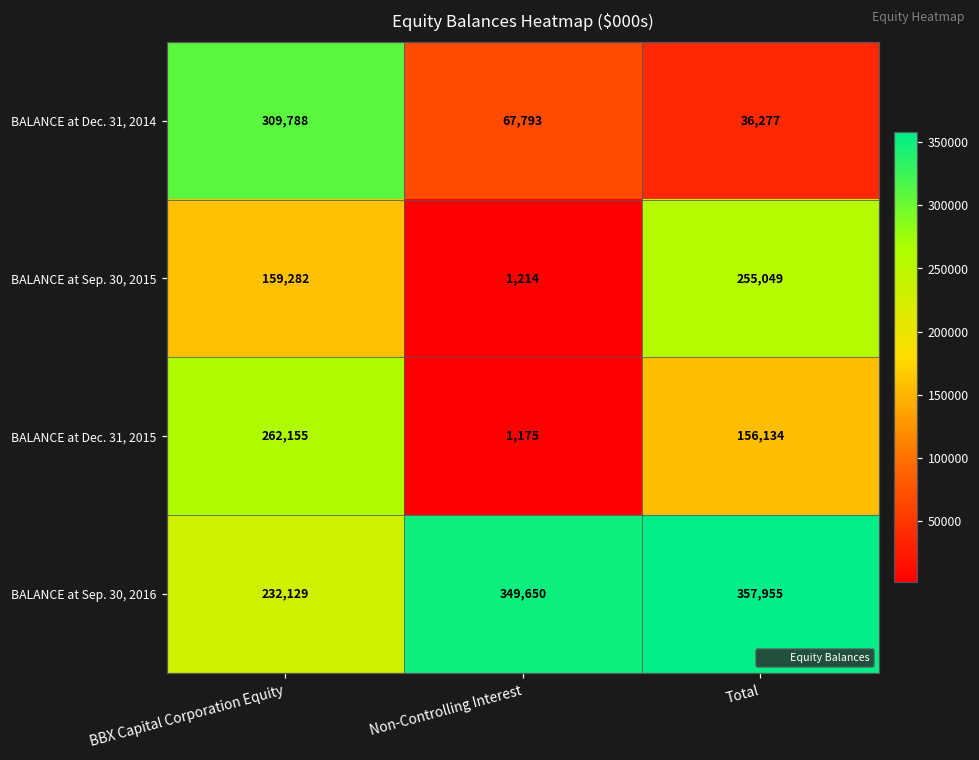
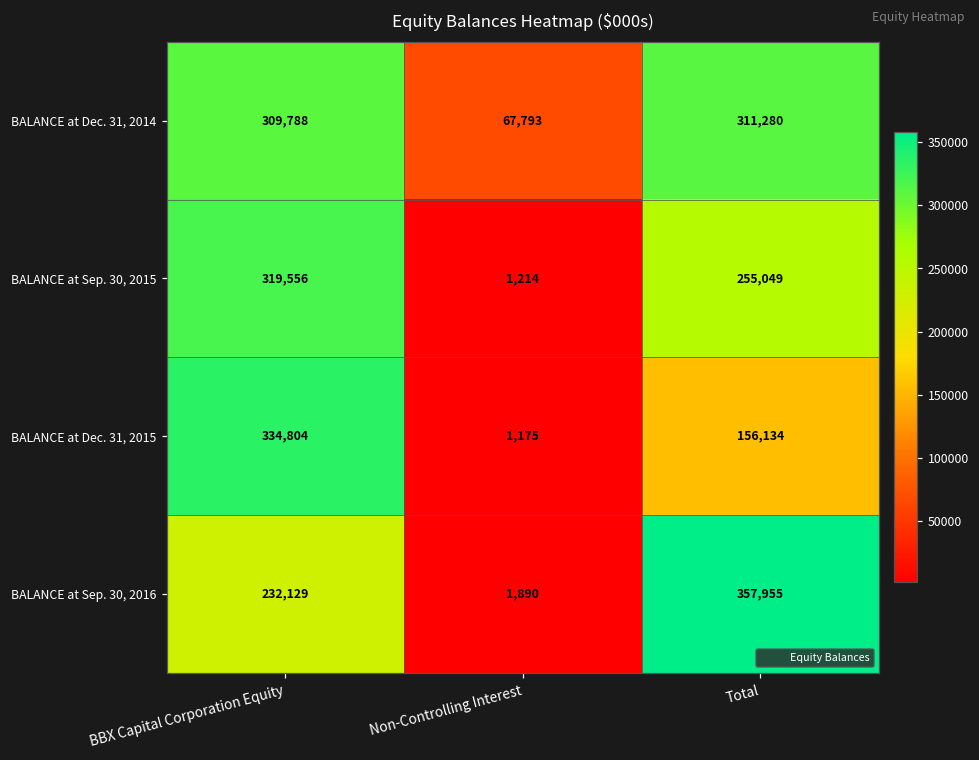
BALANCE at Dec. 31, 2014, Total: 36,277 -> 311,280
BALANCE at Sep. 30, 2015, BBX Capital Corporation Equity: 159,282 -> 319,556
BALANCE at Dec. 31, 2015, BBX Capital Corporation Equity: 262,155 -> 334,804
BALANCE at Sep. 30, 2016, Non-Controlling Interest: 349,650 -> 1,890
